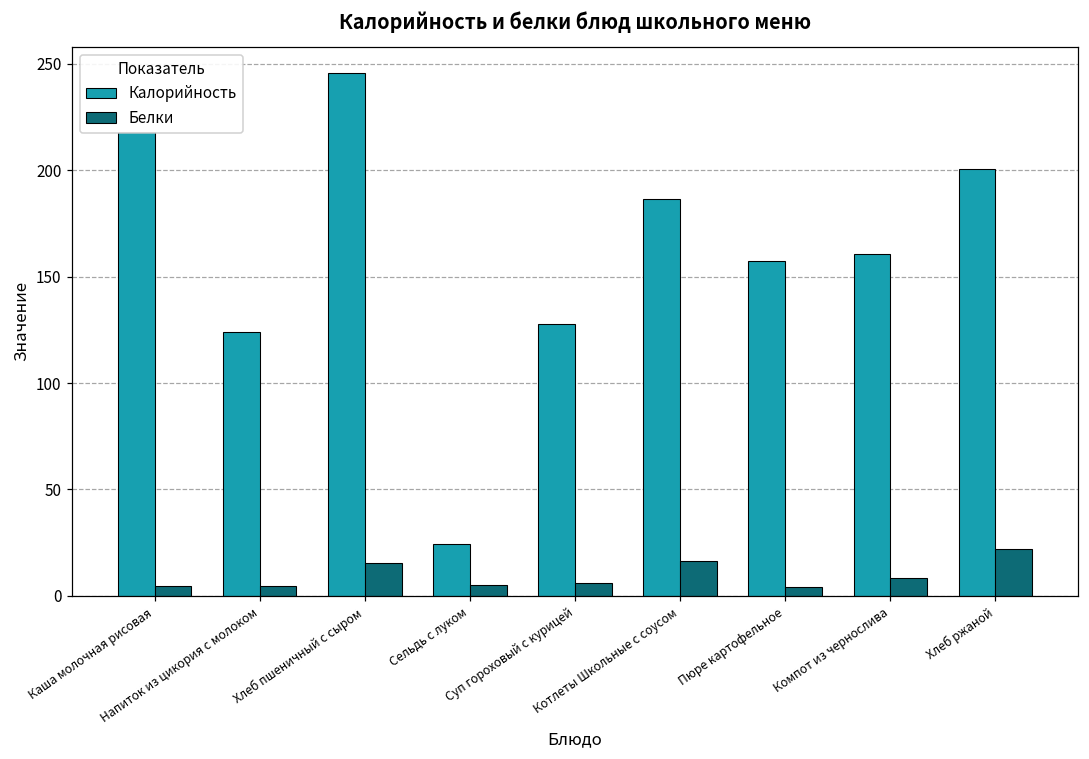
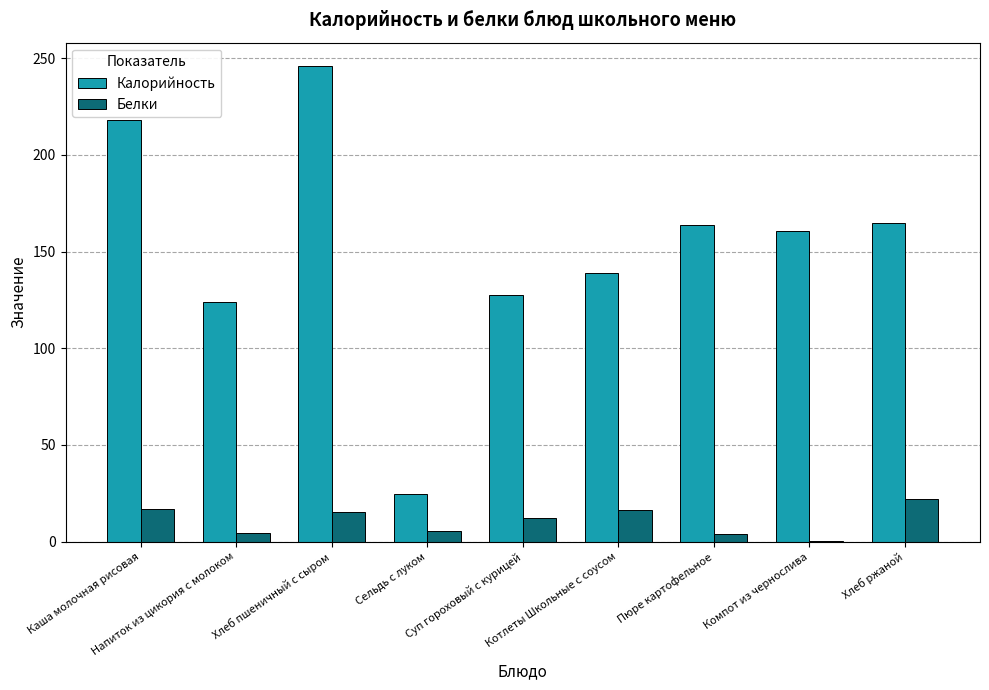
Белки, Каша молочная рисовая: 5 -> 17
Белки, Суп гороховый с курицей: 6 -> 13
Калорийность, Котлеты Школьные с соусом: 187 -> 139
Калорийность, Пюре картофельное: 158 -> 164
Белки, Компот из чернослива: 9 -> 0
Калорийность, Хлеб ржаной: 201 -> 165
